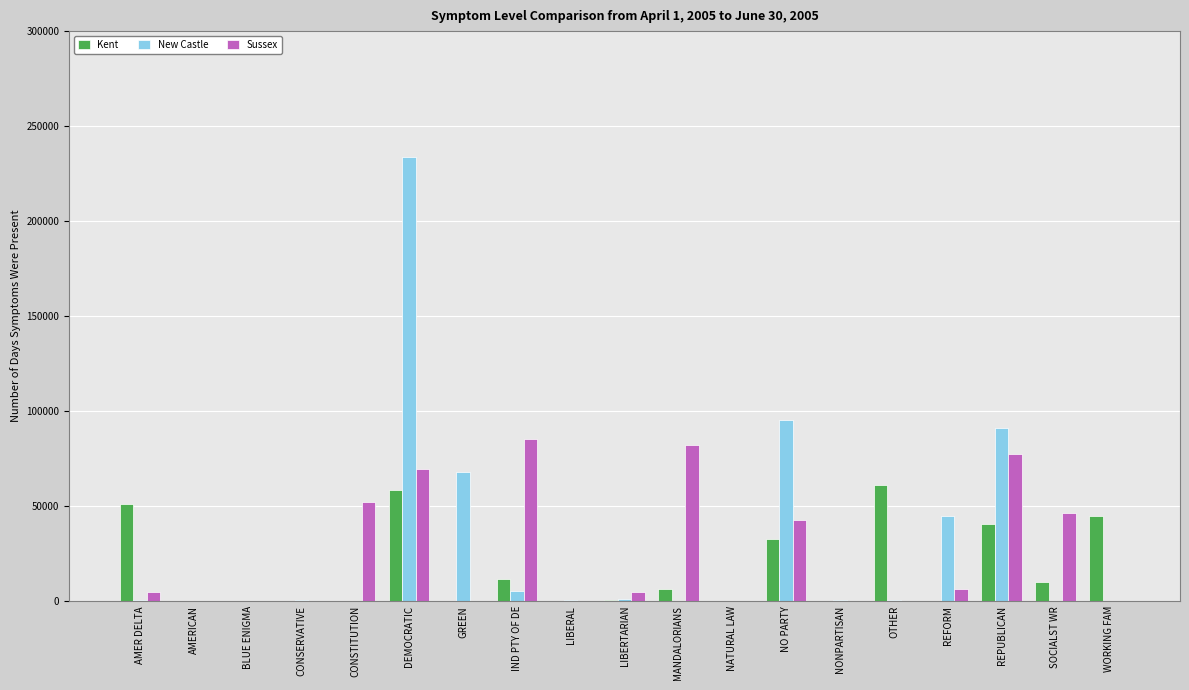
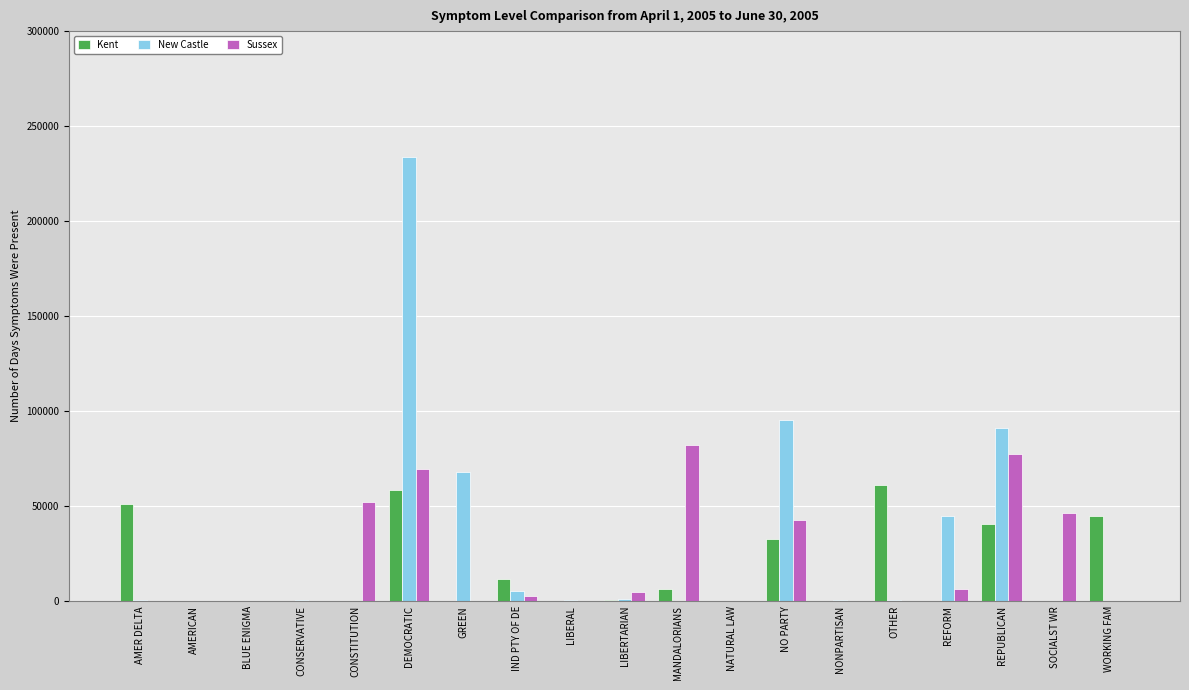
Sussex, AMER DELTA: 5000 -> 0
Sussex, IND PTY OF DE: 85000 -> 3000
Kent, SOCIALST WR: 10000 -> 0
